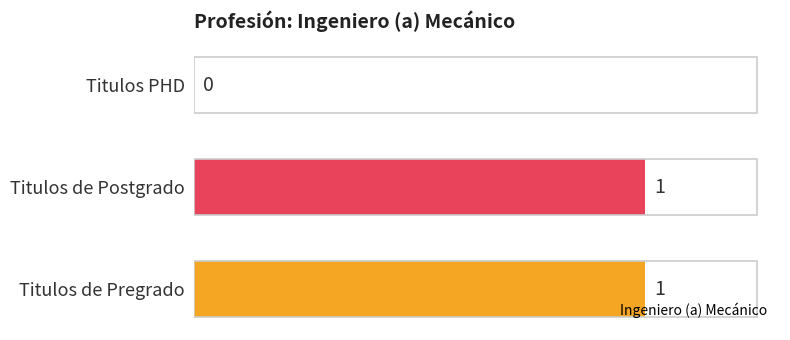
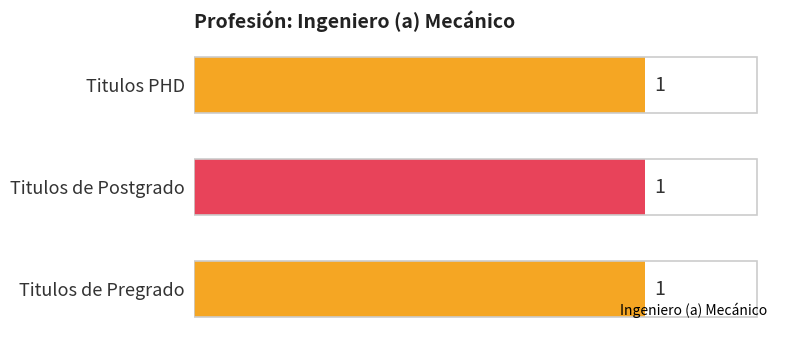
Titulos PHD: 0 -> 1
